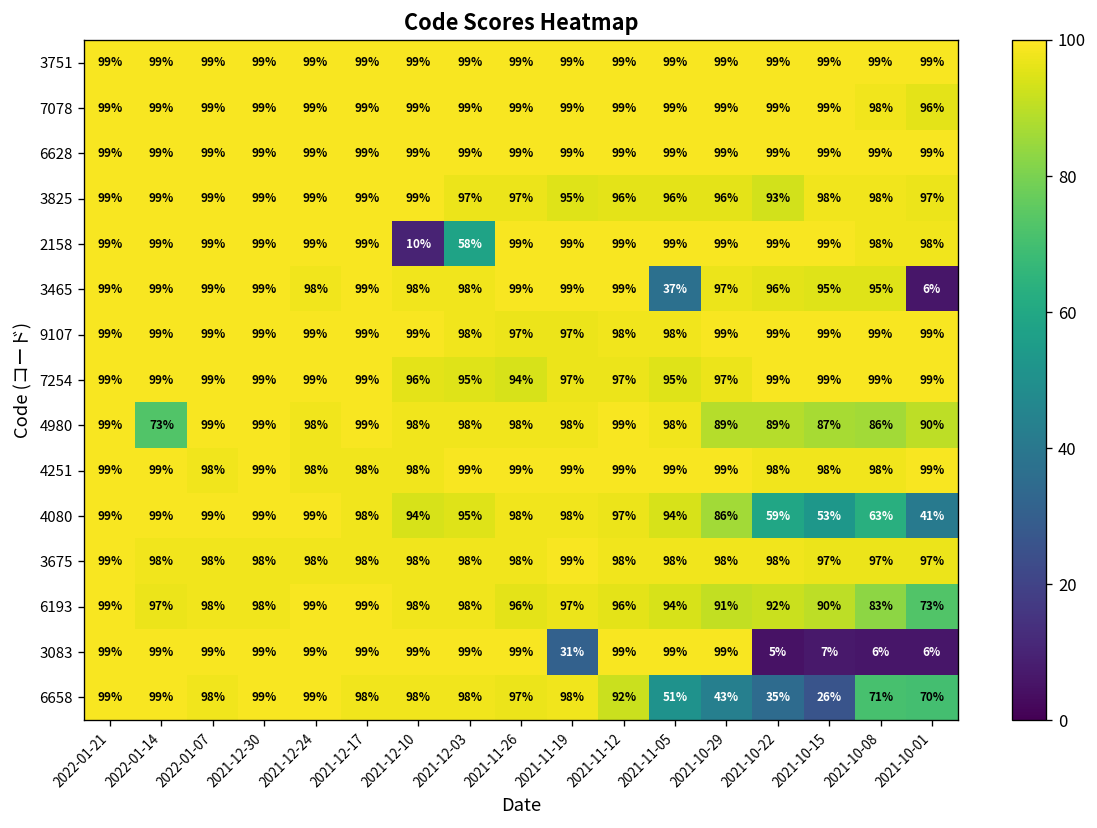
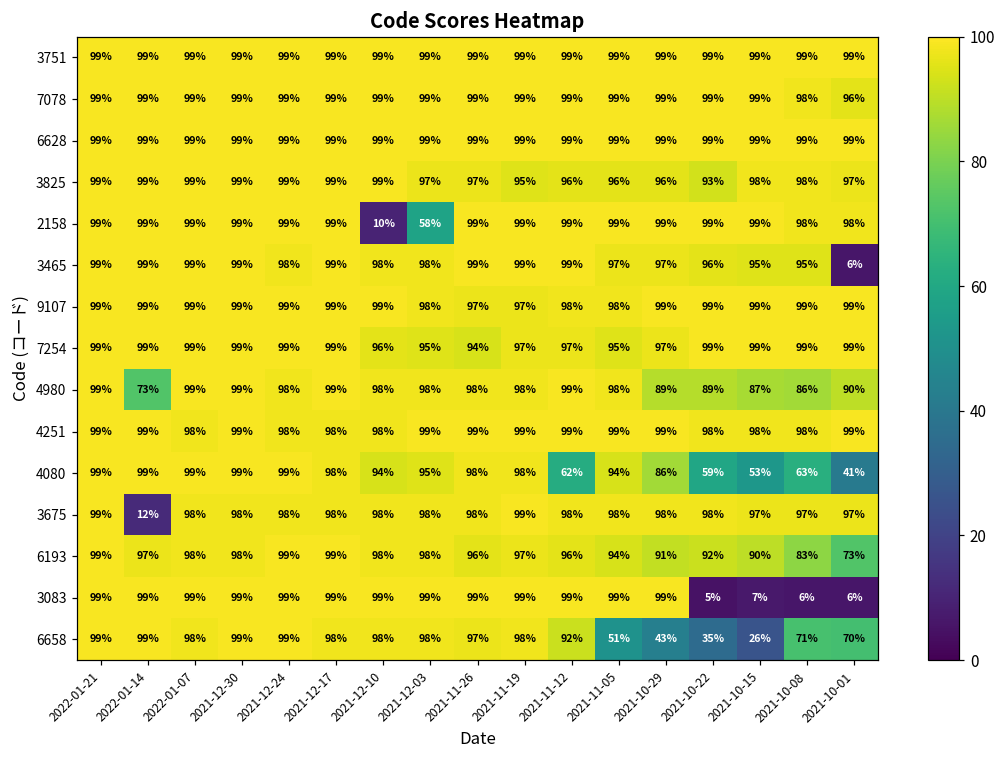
3465, 2021-11-05: 37% -> 97%
4080, 2021-11-12: 97% -> 62%
3675, 2022-01-14: 98% -> 12%
3083, 2021-11-19: 31% -> 99%
